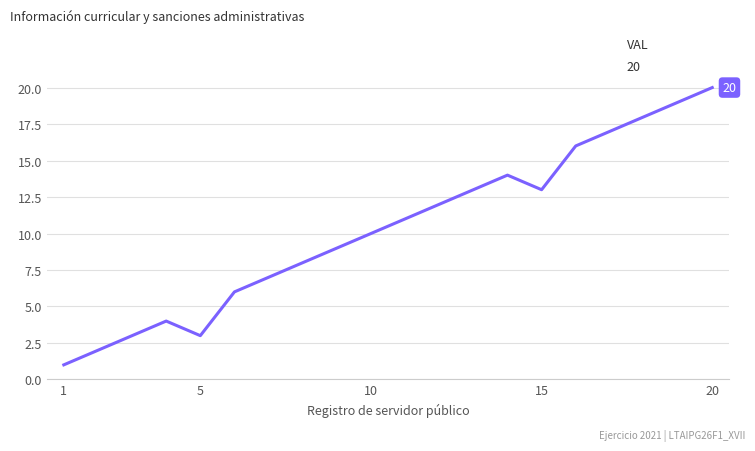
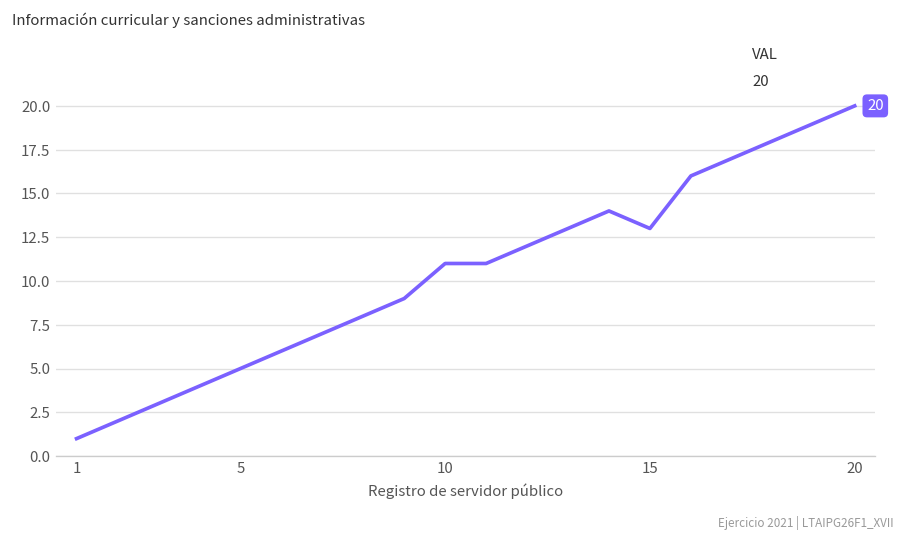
5: 3 -> 5
10: 10 -> 11
